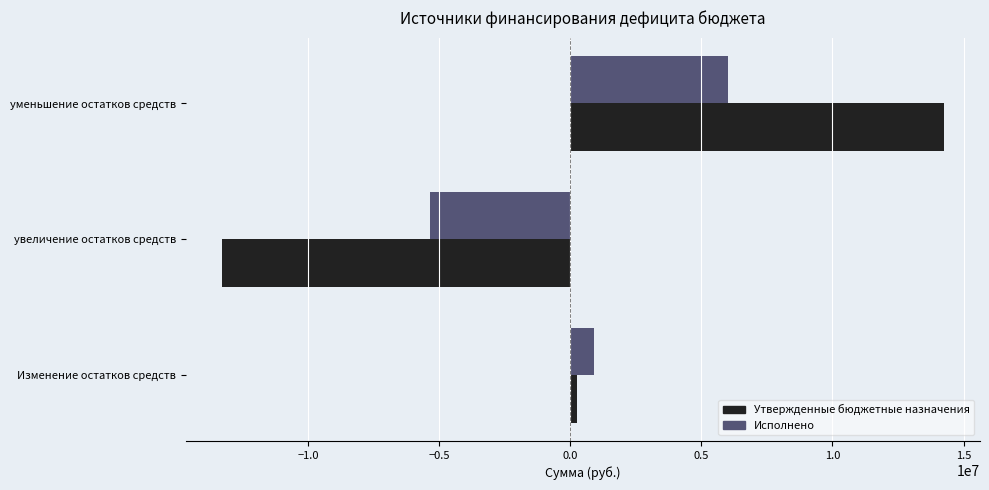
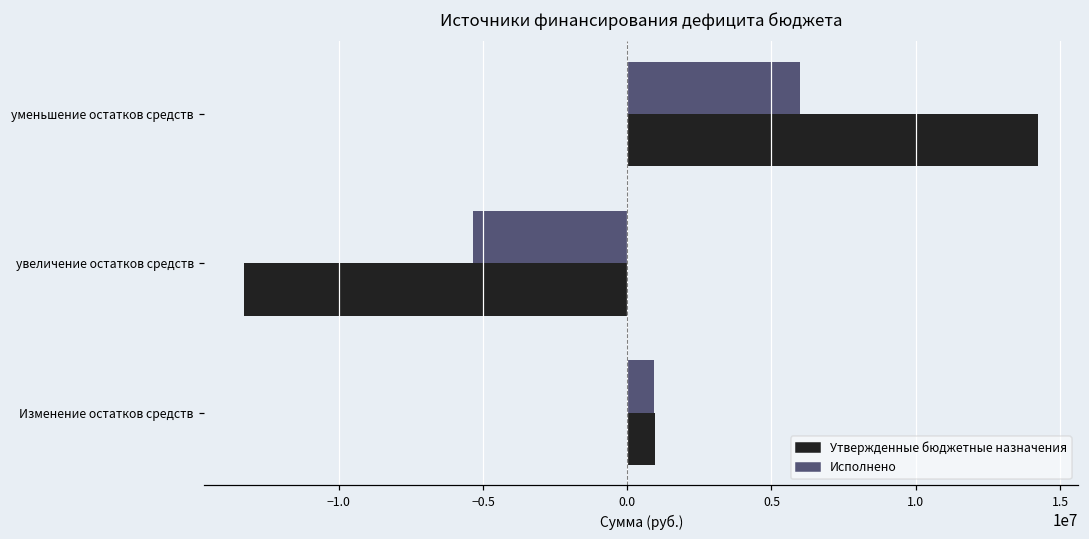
Утвержденные бюджетные назначения, Изменение остатков средств: 300000 -> 1000000
